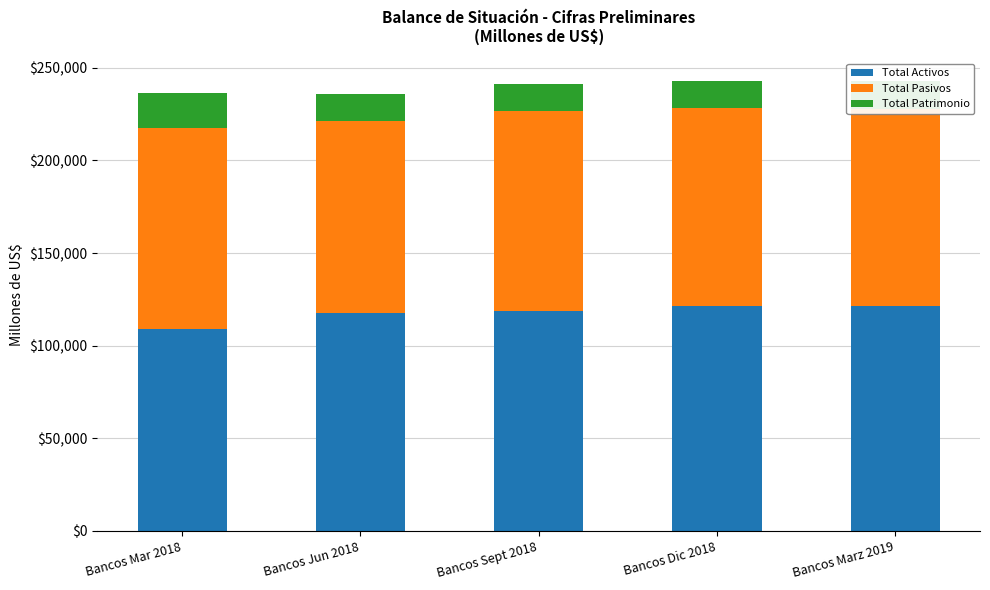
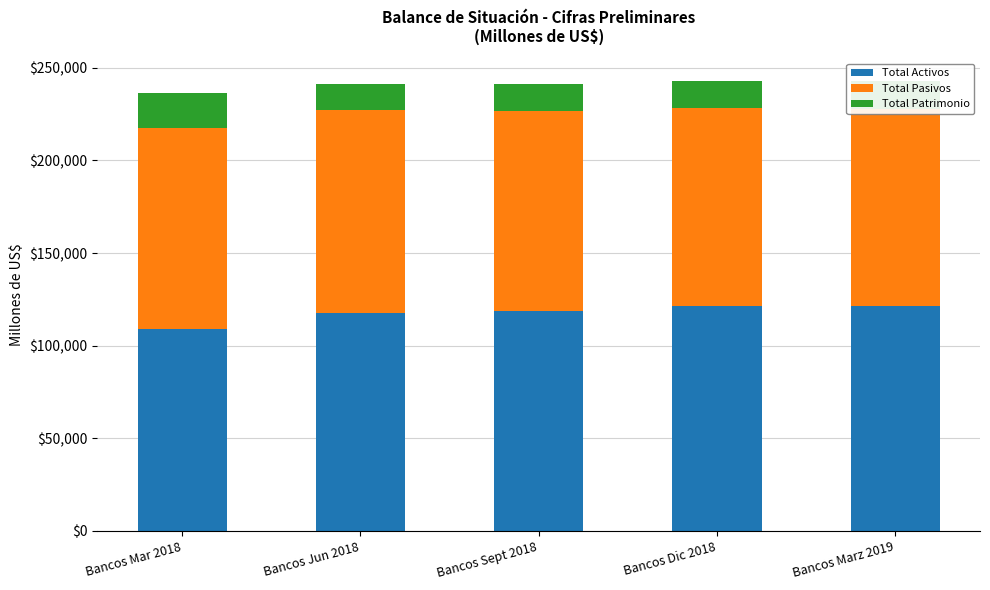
Total Pasivos, Bancos Jun 2018: $104,000 -> $109,000
